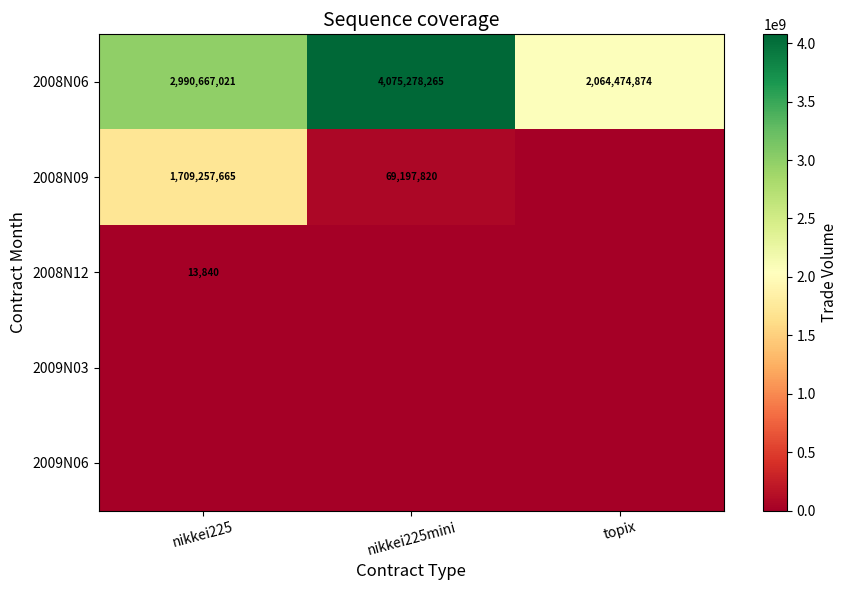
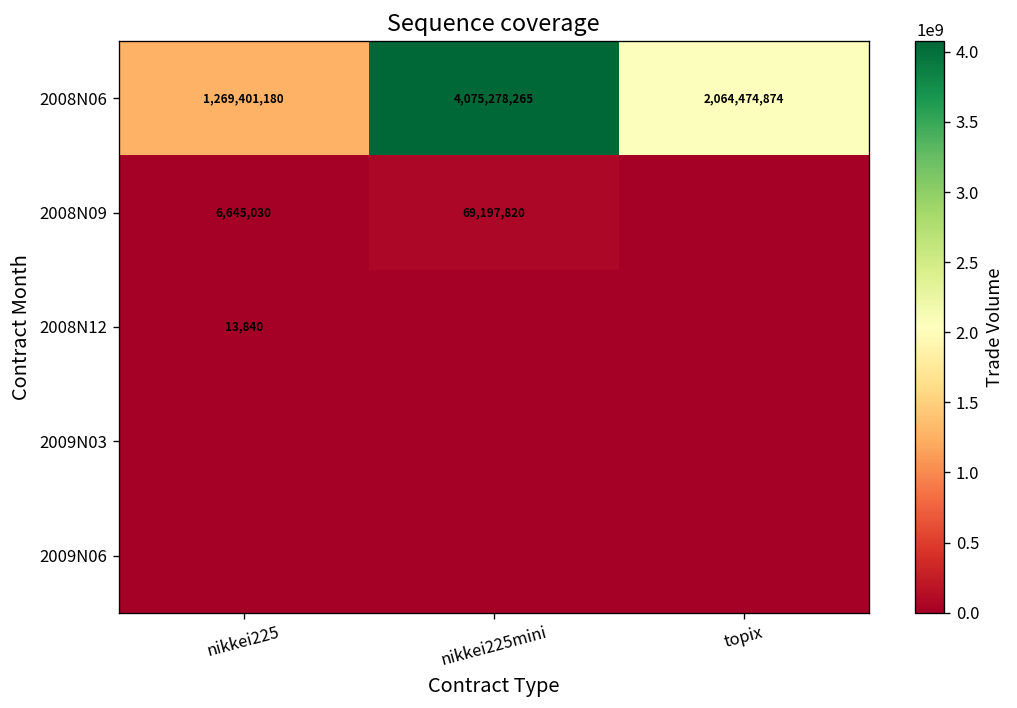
2008N06, nikkei225: 2,990,667,021 -> 1,269,401,180
2008N09, nikkei225: 1,709,257,665 -> 6,645,030
